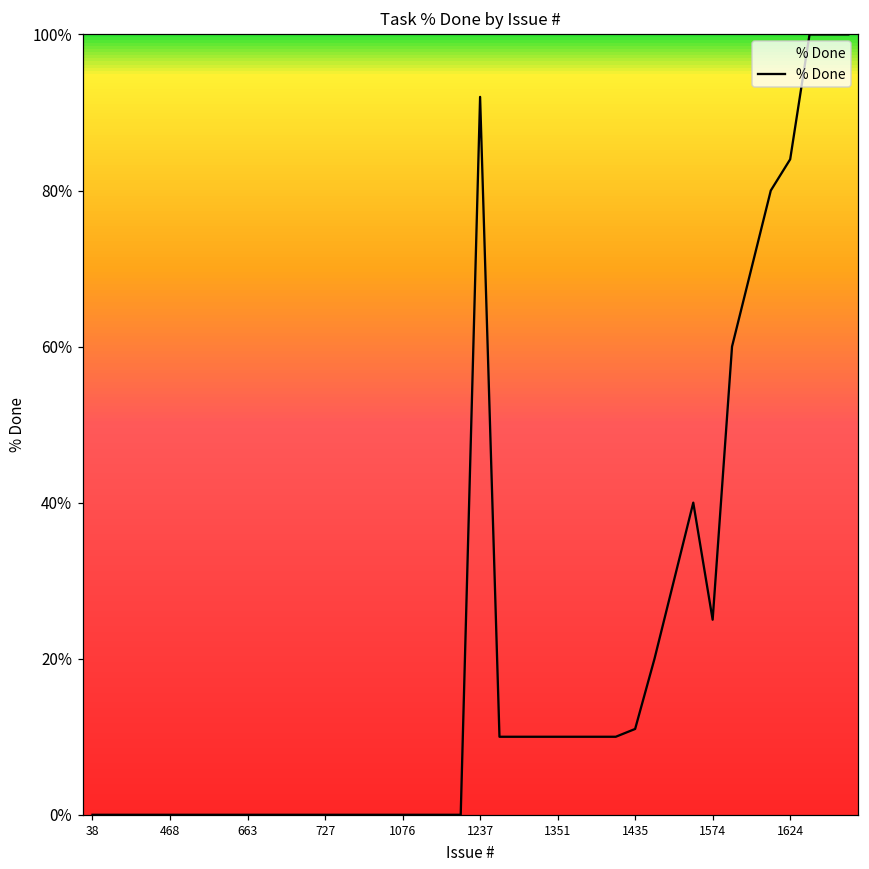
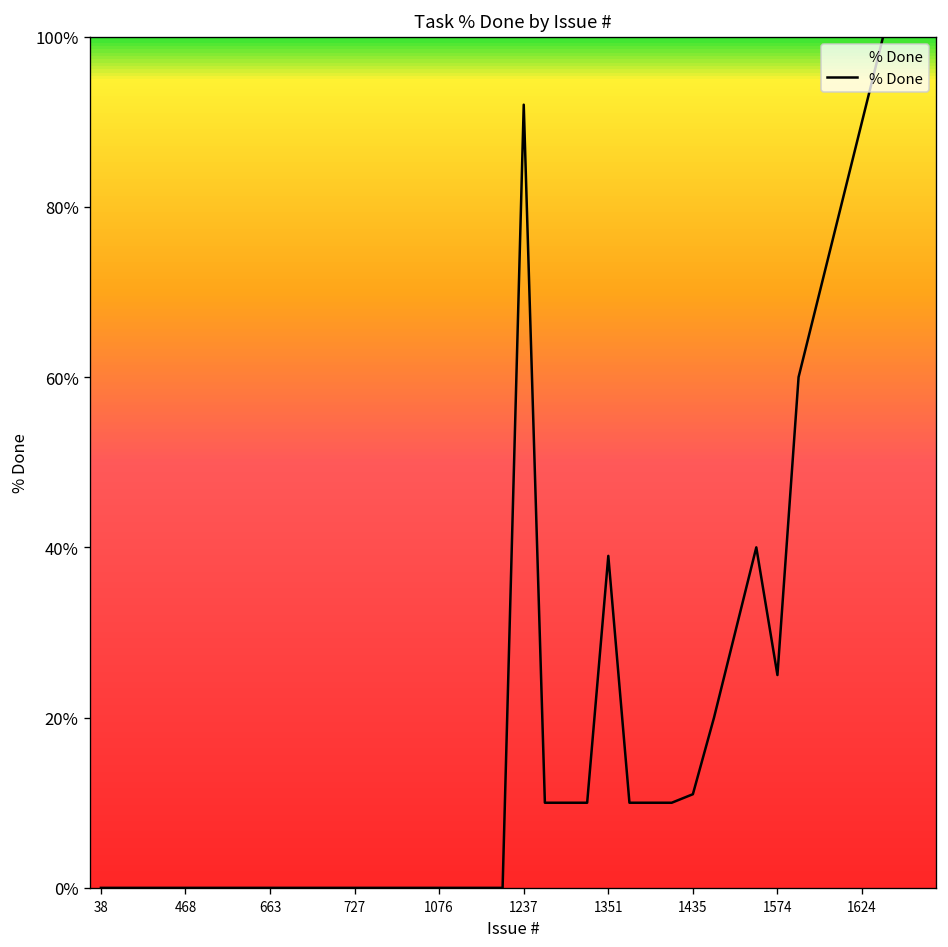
1351: 10% -> 39%
1624: 84% -> 90%
